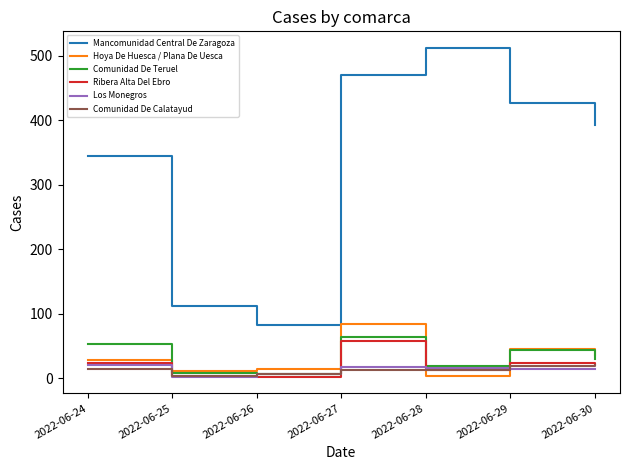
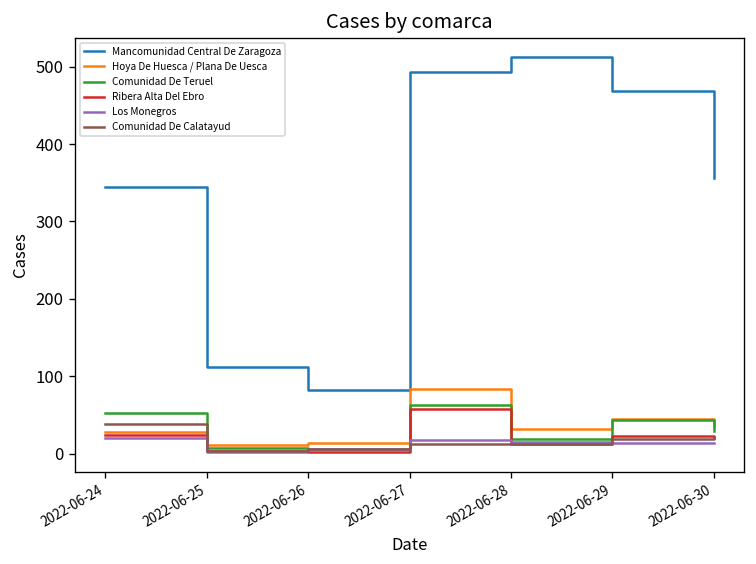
Comunidad De Calatayud, 2022-06-24: 10 -> 40
Mancomunidad Central De Zaragoza, 2022-06-27: 470 -> 490
Hoya De Huesca / Plana De Uesca, 2022-06-28: 0 -> 30
Mancomunidad Central De Zaragoza, 2022-06-29: 430 -> 470
Mancomunidad Central De Zaragoza, 2022-06-30: 390 -> 360
